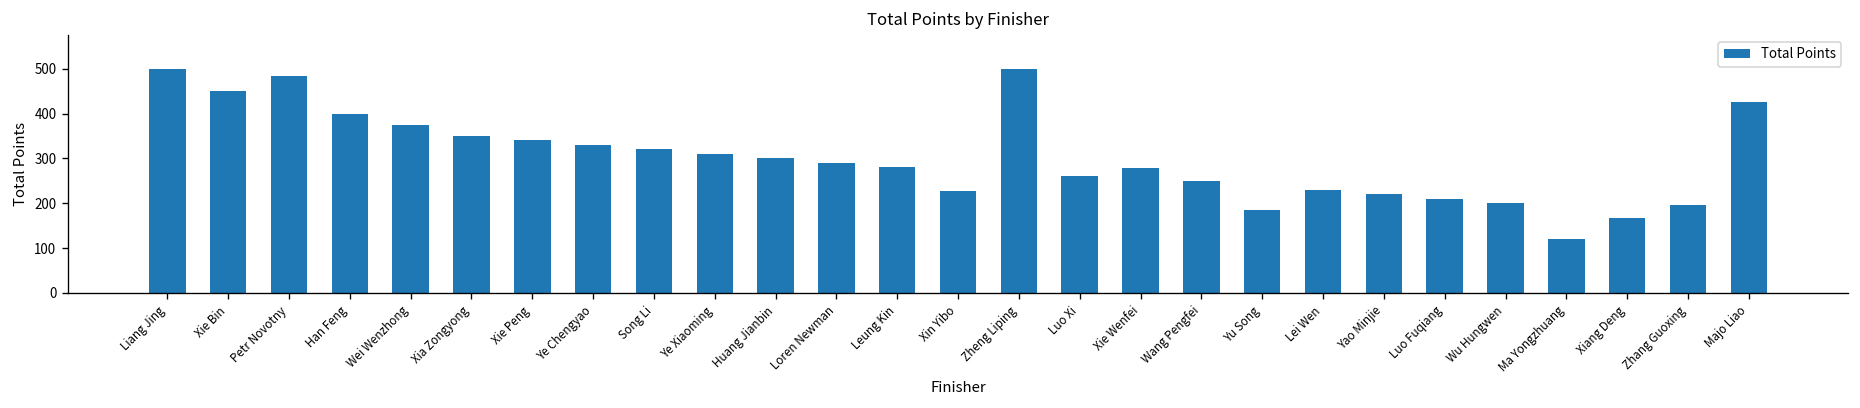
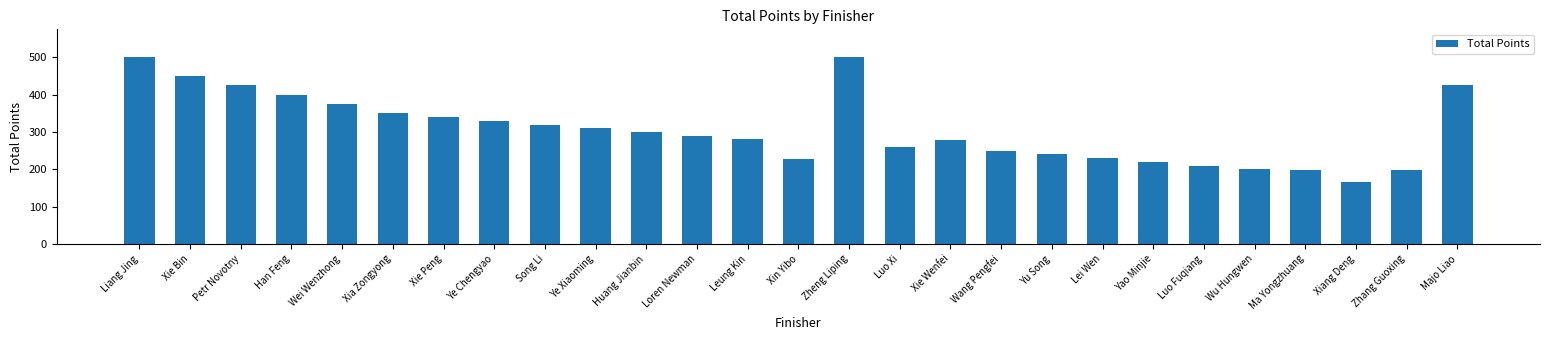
Petr Novotny: 480 -> 430
Yu Song: 180 -> 240
Ma Yongzhuang: 120 -> 200
